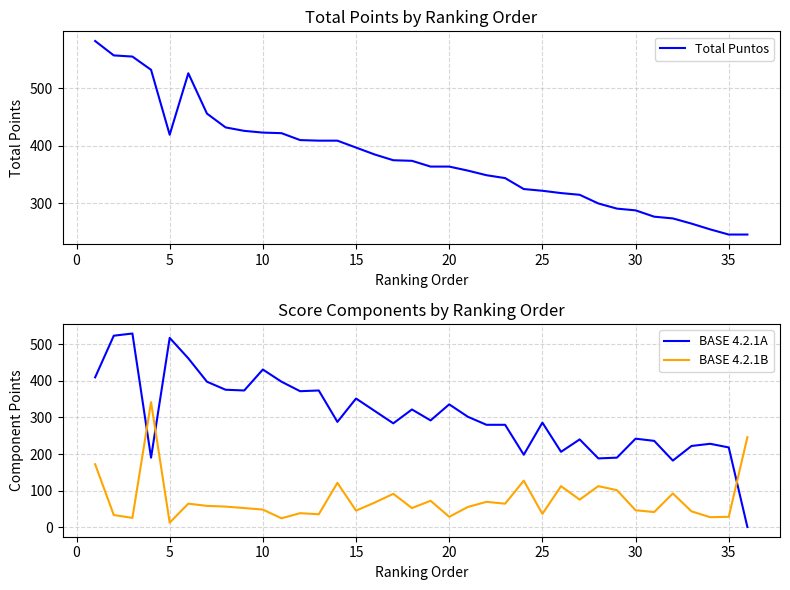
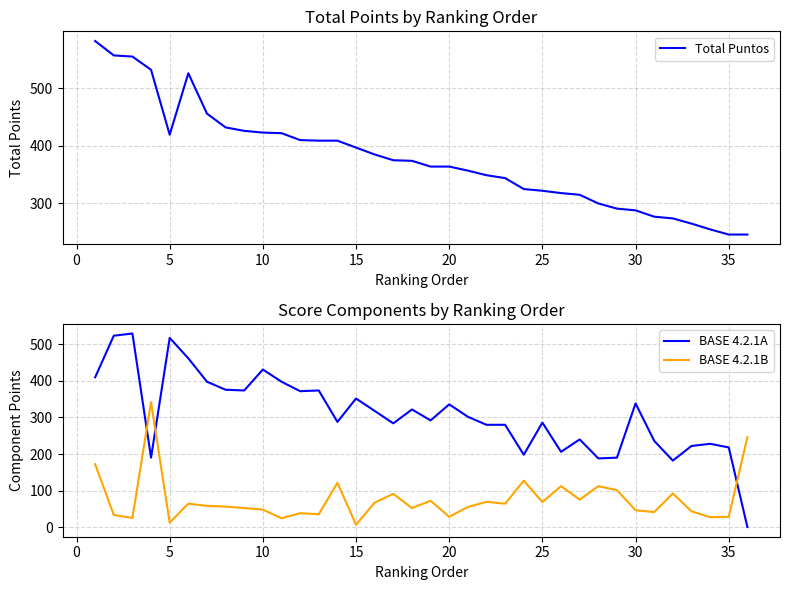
Score Components by Ranking Order, BASE 4.2.1B, 15: 50 -> 10
Score Components by Ranking Order, BASE 4.2.1B, 25: 40 -> 70
Score Components by Ranking Order, BASE 4.2.1A, 30: 240 -> 340
